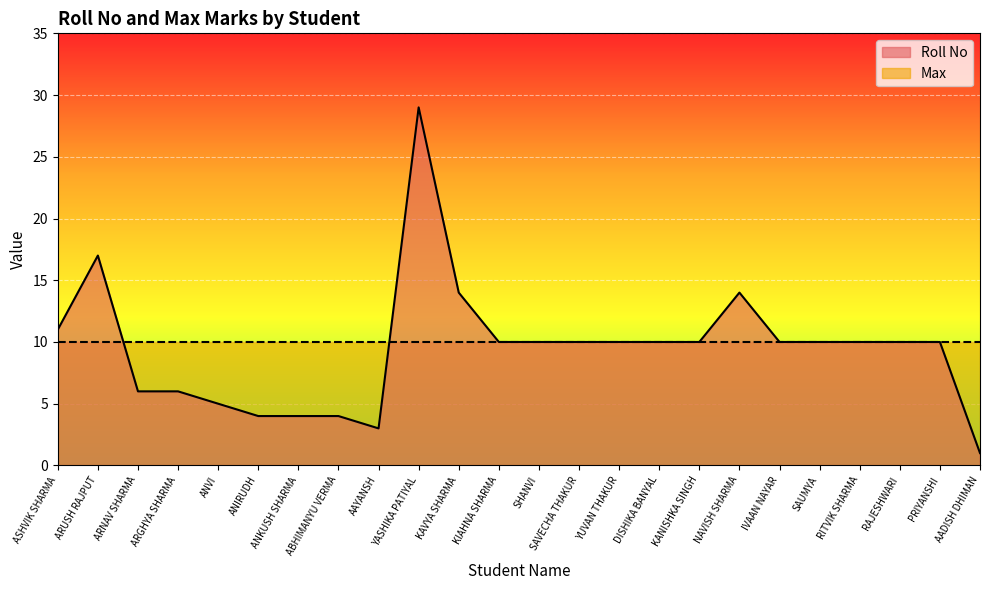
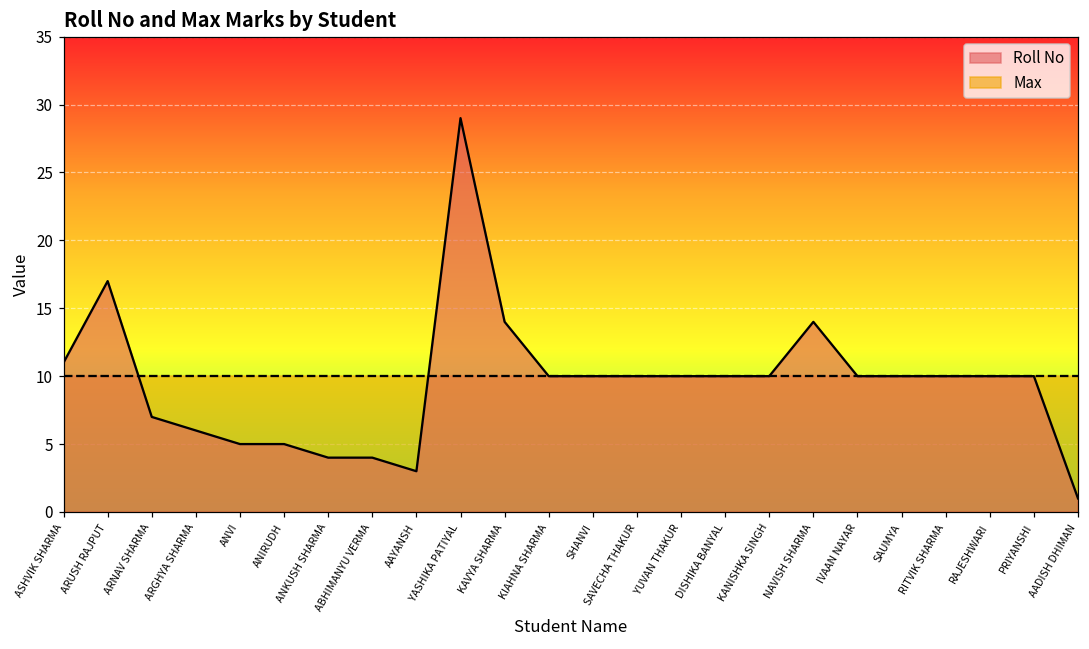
Roll No, ARNAV SHARMA: 6 -> 7
Roll No, ANIRUDH: 4 -> 5
